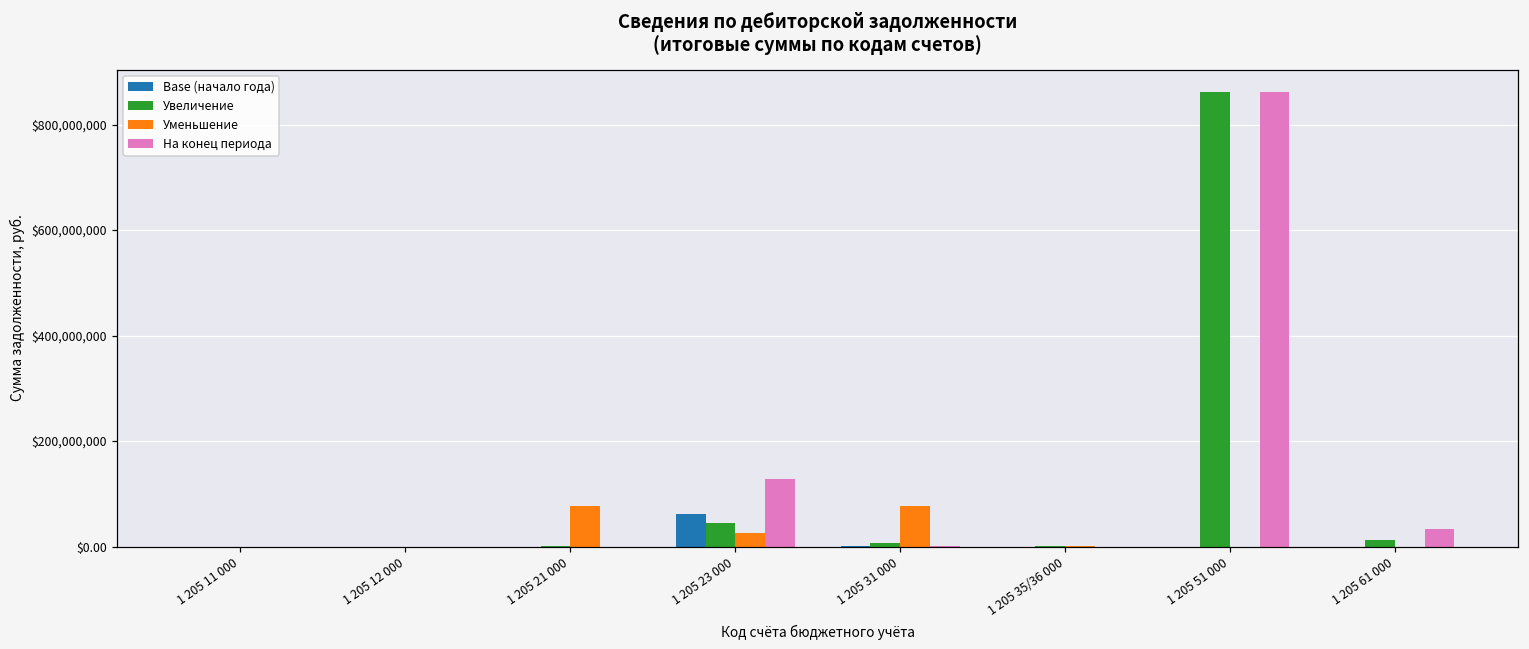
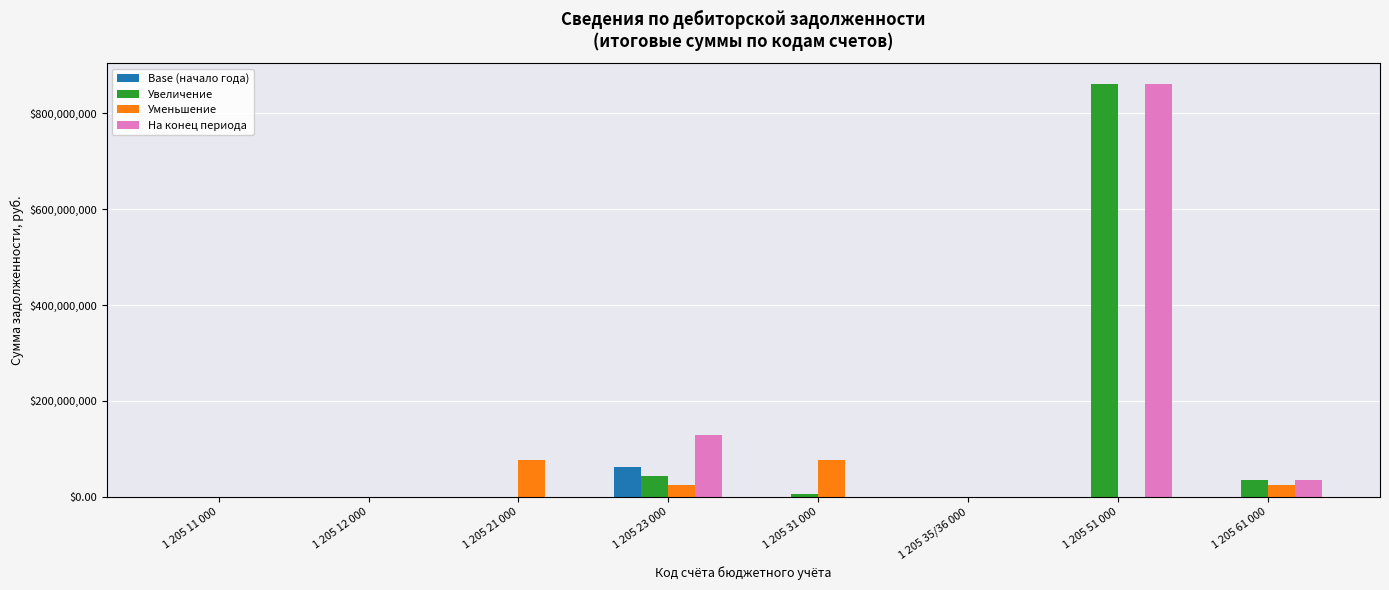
Увеличение, 1 205 61 000: $10,000,000 -> $30,000,000
Уменьшение, 1 205 61 000: $0 -> $30,000,000
